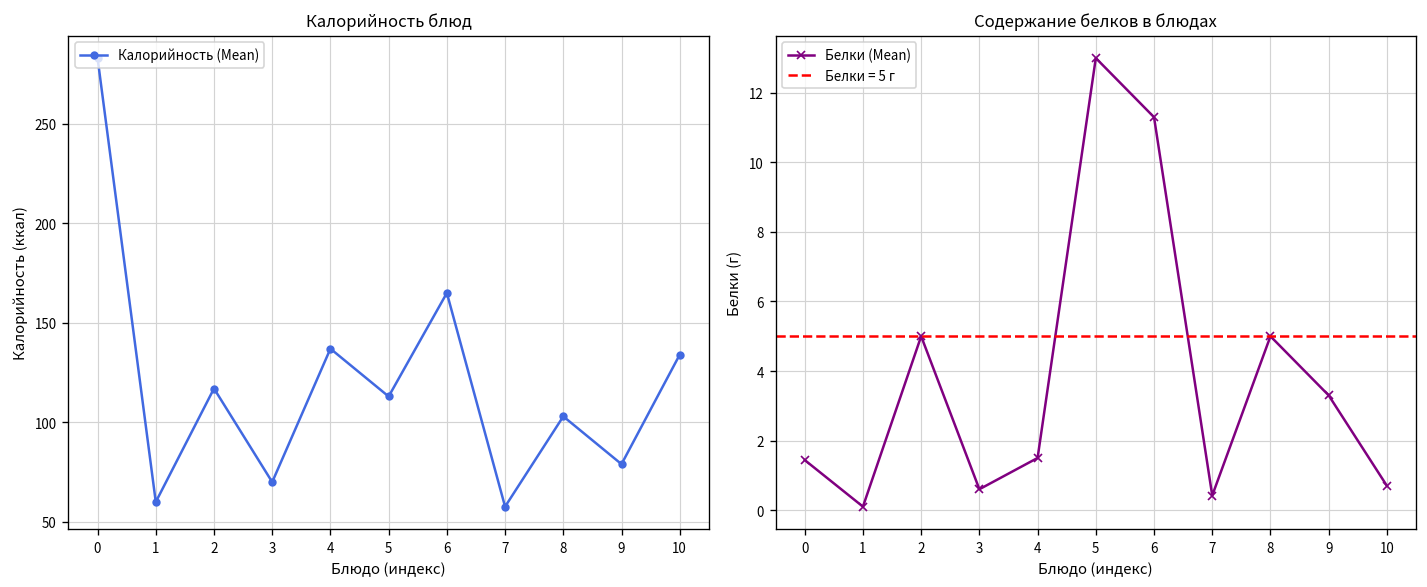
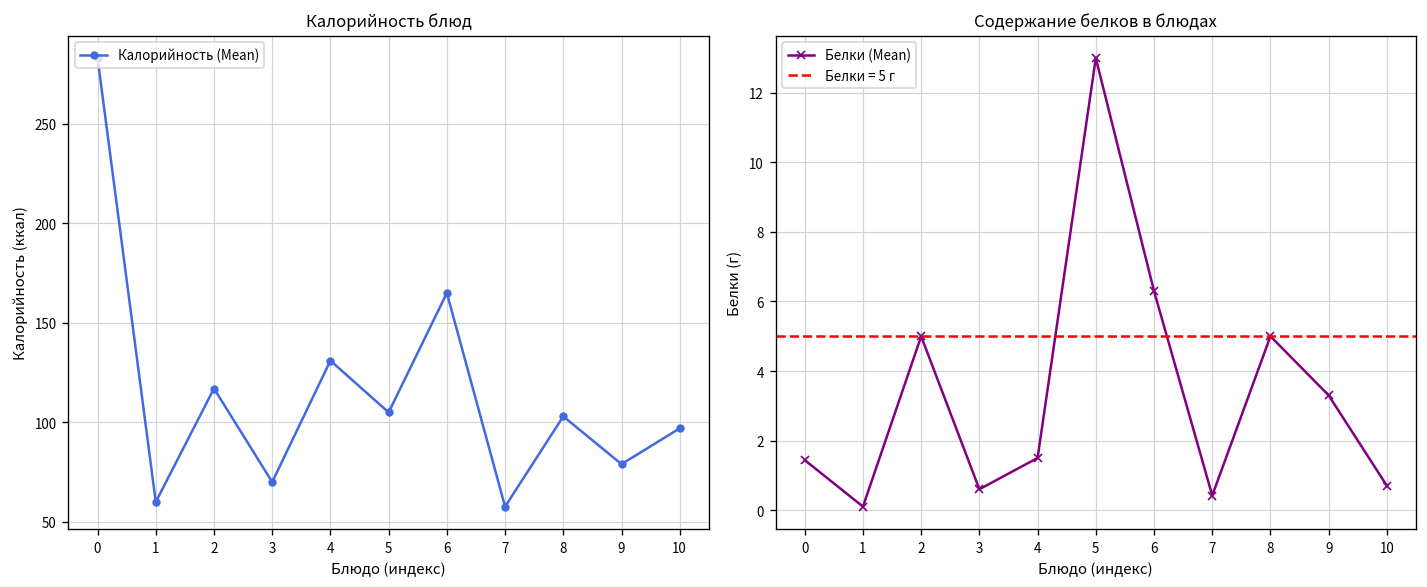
Калорийность блюд, 4: 137 -> 131
Калорийность блюд, 5: 113 -> 105
Калорийность блюд, 10: 134 -> 97
Содержание белков в блюдах, 6: 11.3 -> 6.3
